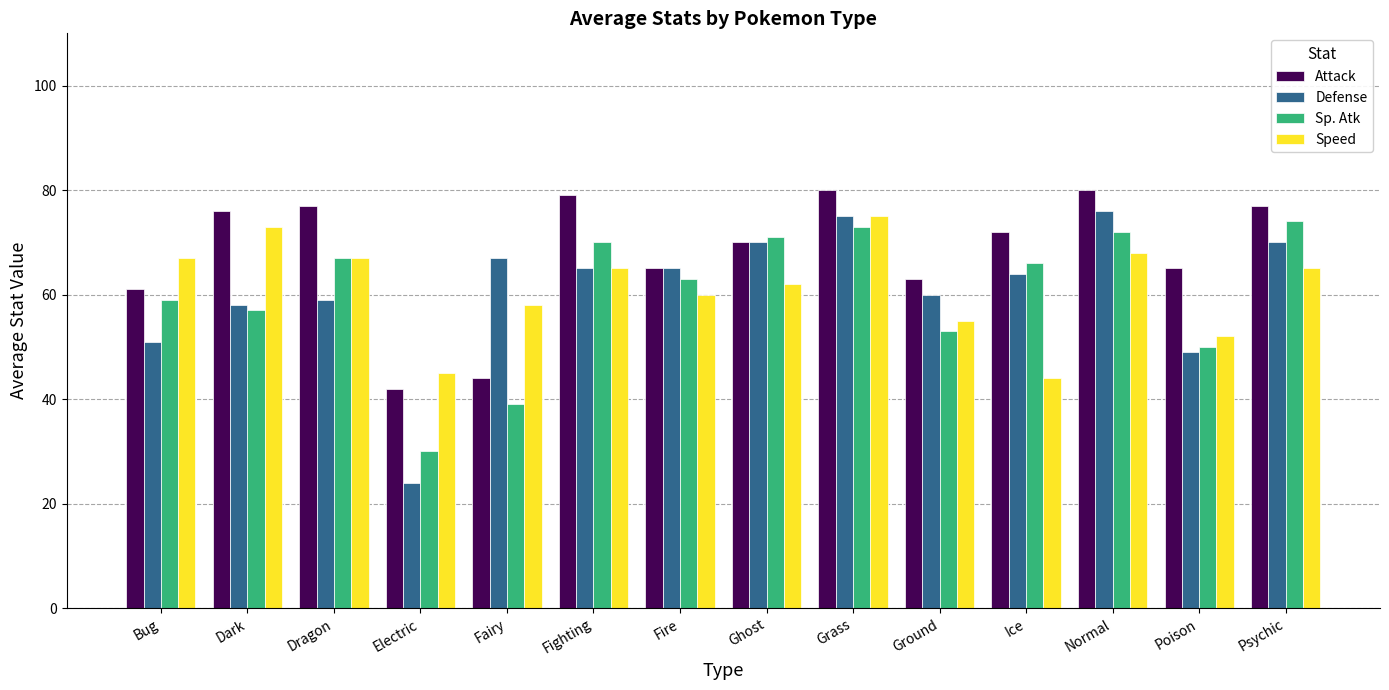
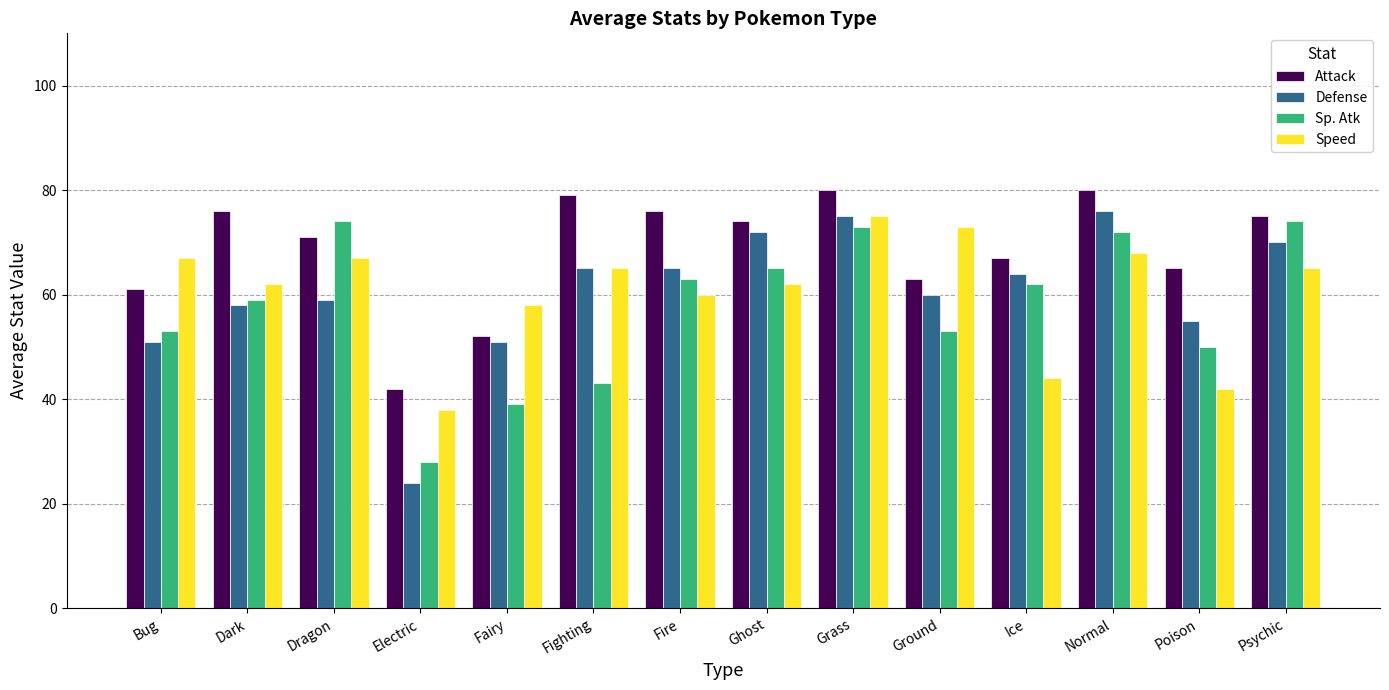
Sp. Atk, Bug: 59 -> 53
Sp. Atk, Dark: 57 -> 59
Speed, Dark: 73 -> 62
Attack, Dragon: 77 -> 71
Sp. Atk, Dragon: 67 -> 74
Sp. Atk, Electric: 30 -> 28
Speed, Electric: 45 -> 38
Attack, Fairy: 44 -> 52
Defense, Fairy: 67 -> 51
Sp. Atk, Fighting: 70 -> 43
Attack, Fire: 65 -> 76
Attack, Ghost: 70 -> 74
Defense, Ghost: 70 -> 72
Sp. Atk, Ghost: 71 -> 65
Speed, Ground: 55 -> 73
Attack, Ice: 72 -> 67
Sp. Atk, Ice: 66 -> 62
Defense, Poison: 49 -> 55
Speed, Poison: 52 -> 42
Attack, Psychic: 77 -> 75
